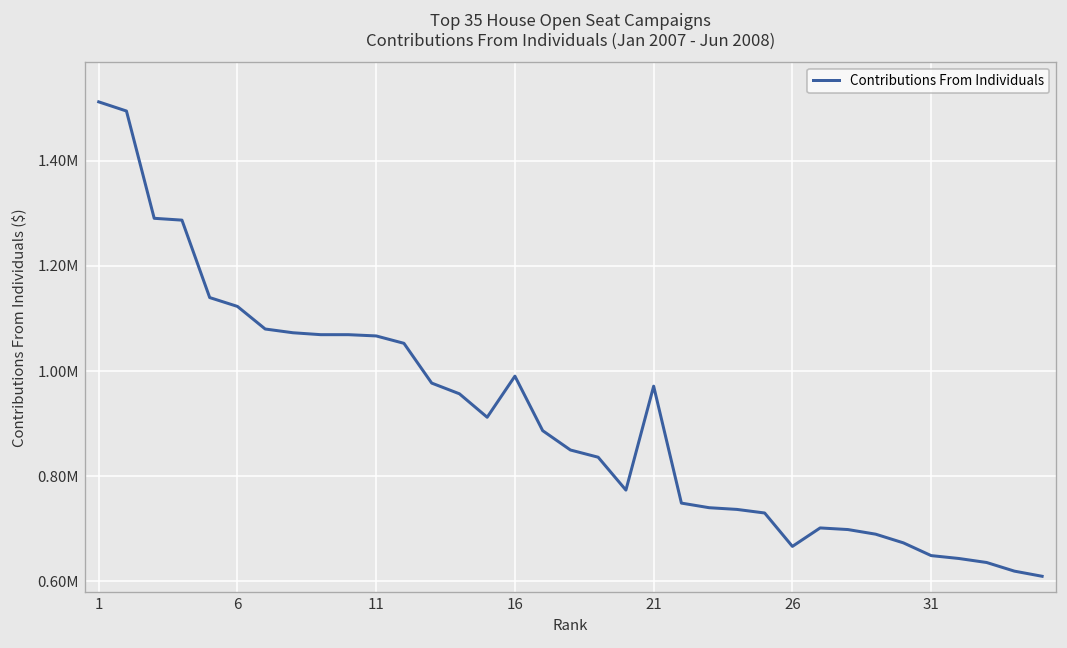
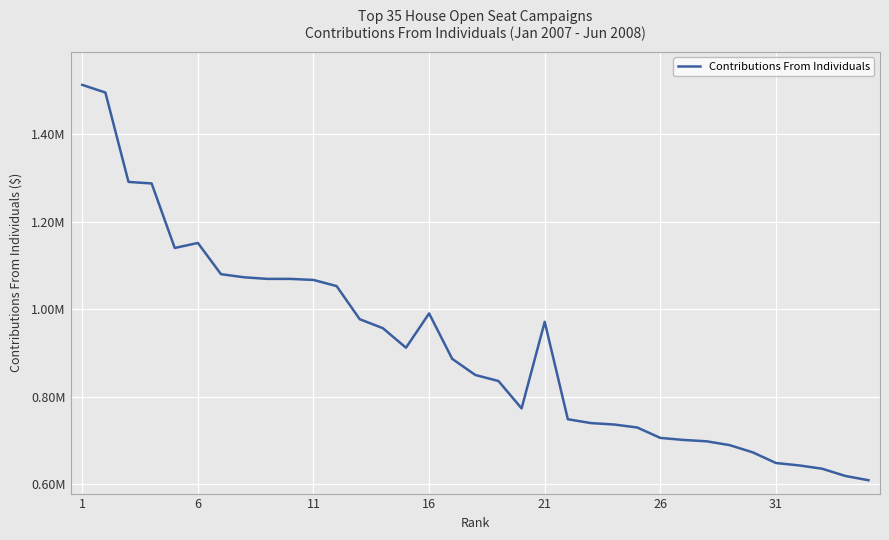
6: 1120000 -> 1150000
26: 670000 -> 710000
